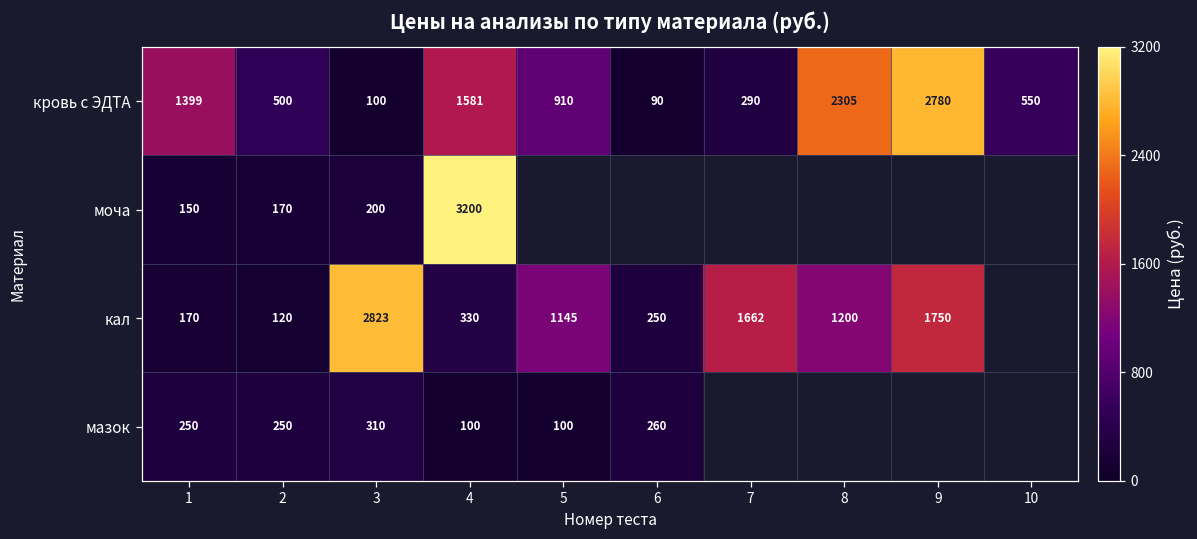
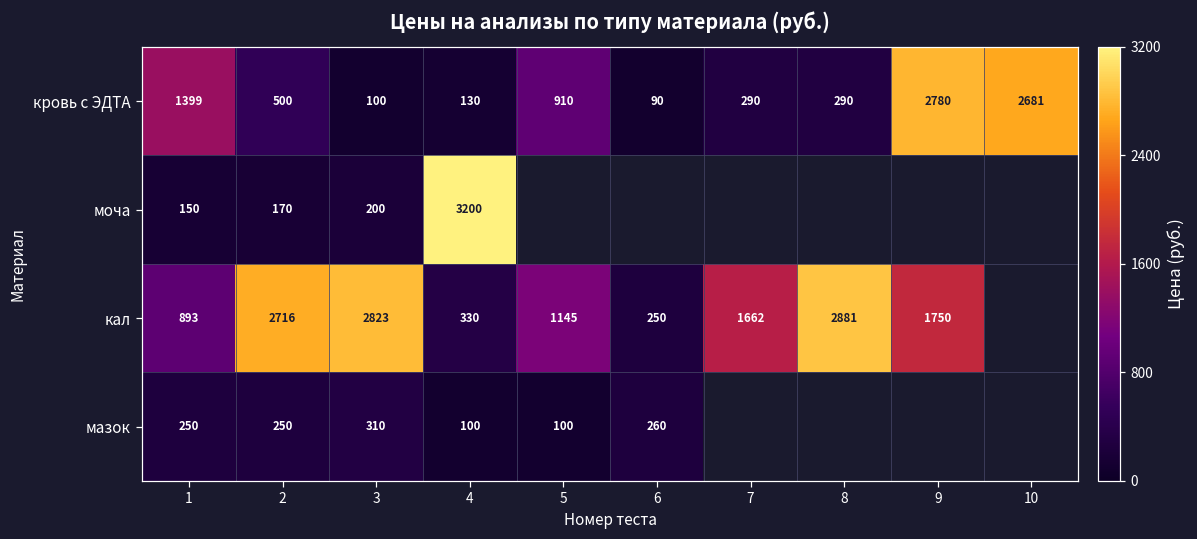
кровь с ЭДТА, 4: 1581 -> 130
кровь с ЭДТА, 8: 2305 -> 290
кровь с ЭДТА, 10: 550 -> 2681
кал, 1: 170 -> 893
кал, 2: 120 -> 2716
кал, 8: 1200 -> 2881
